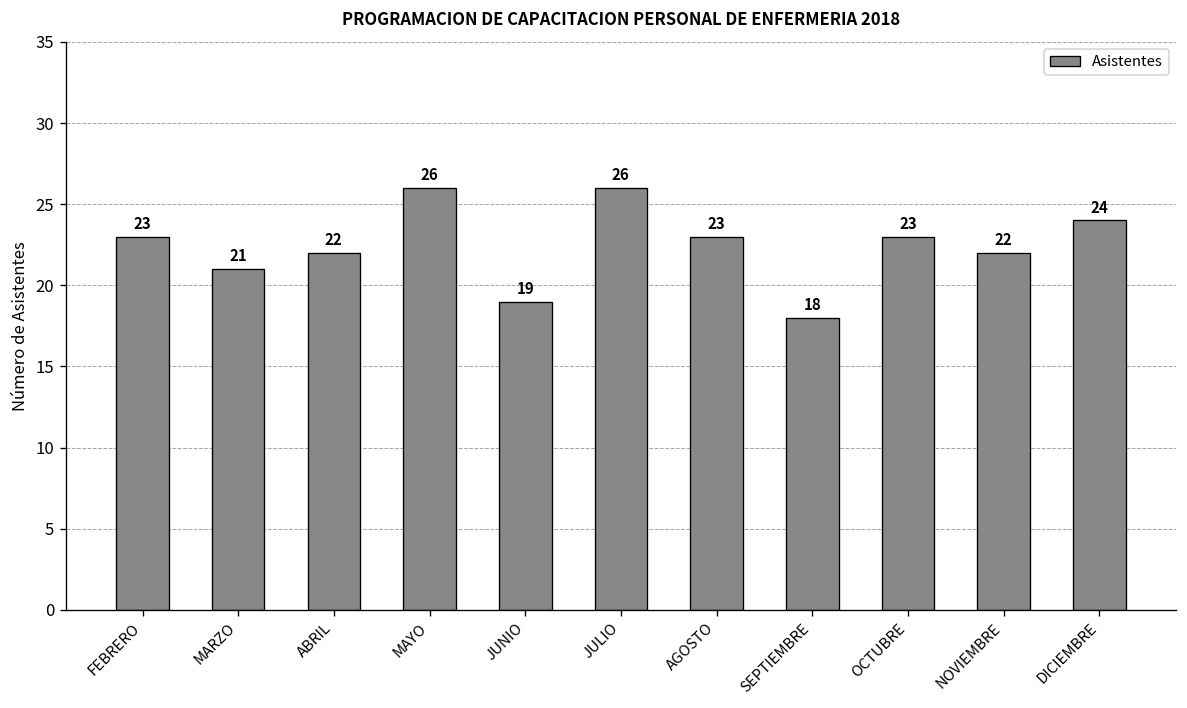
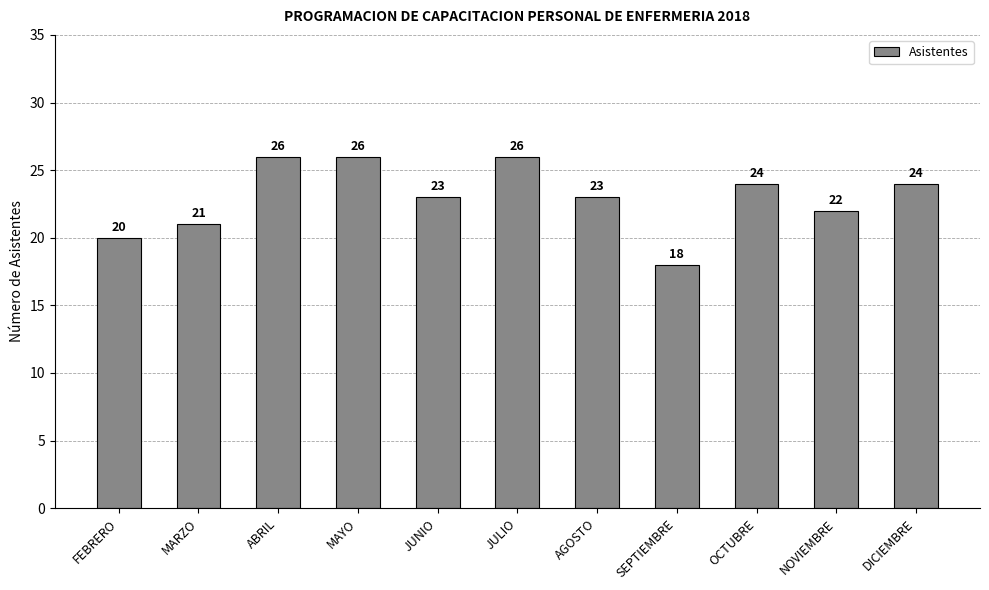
FEBRERO: 23 -> 20
ABRIL: 22 -> 26
JUNIO: 19 -> 23
OCTUBRE: 23 -> 24
